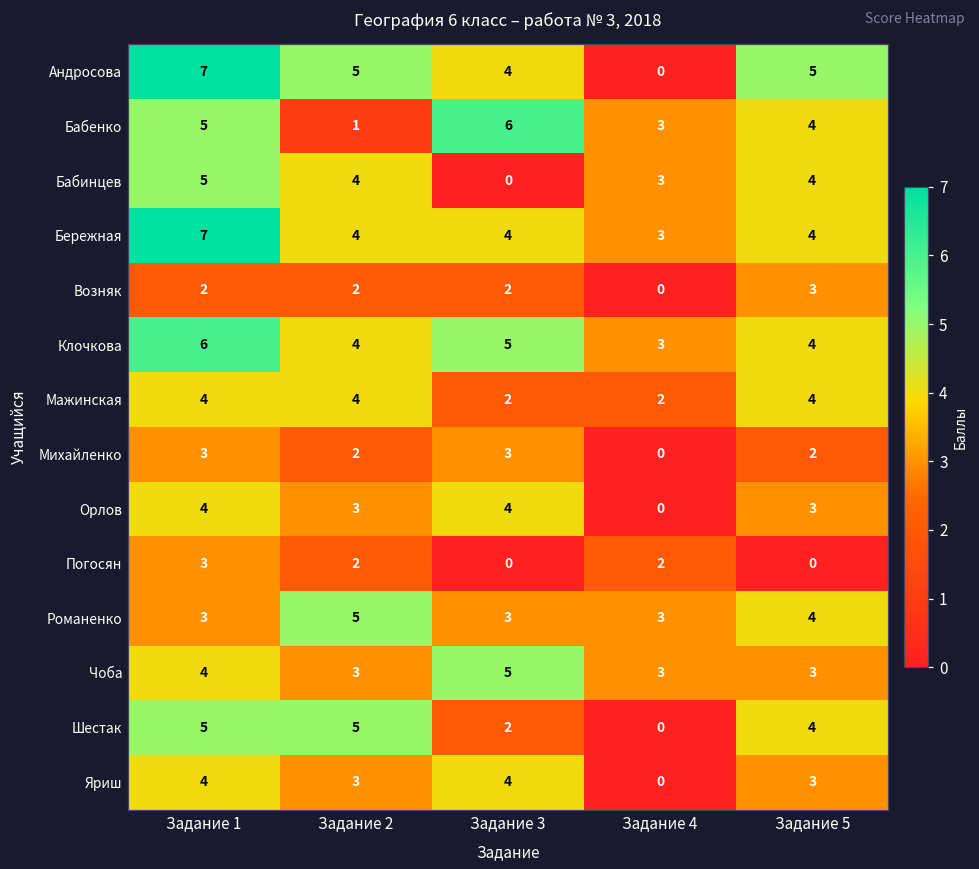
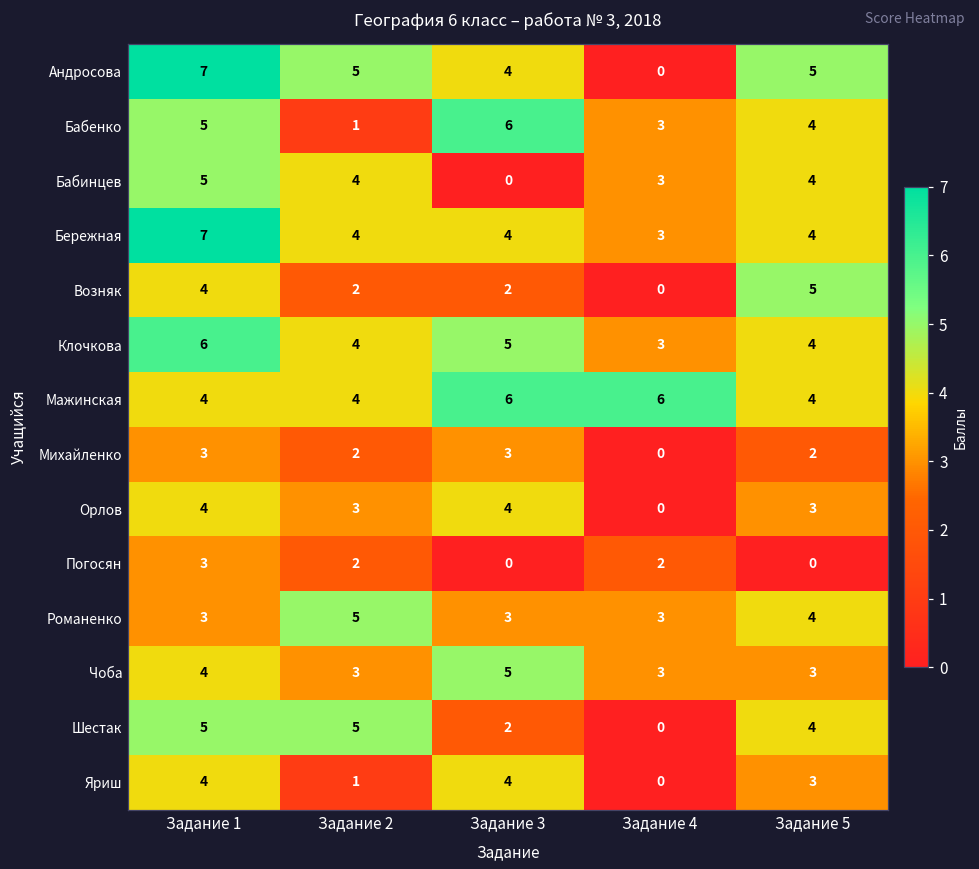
Возняк, Задание 1: 2 -> 4
Возняк, Задание 5: 3 -> 5
Мажинская, Задание 3: 2 -> 6
Мажинская, Задание 4: 2 -> 6
Яриш, Задание 2: 3 -> 1
